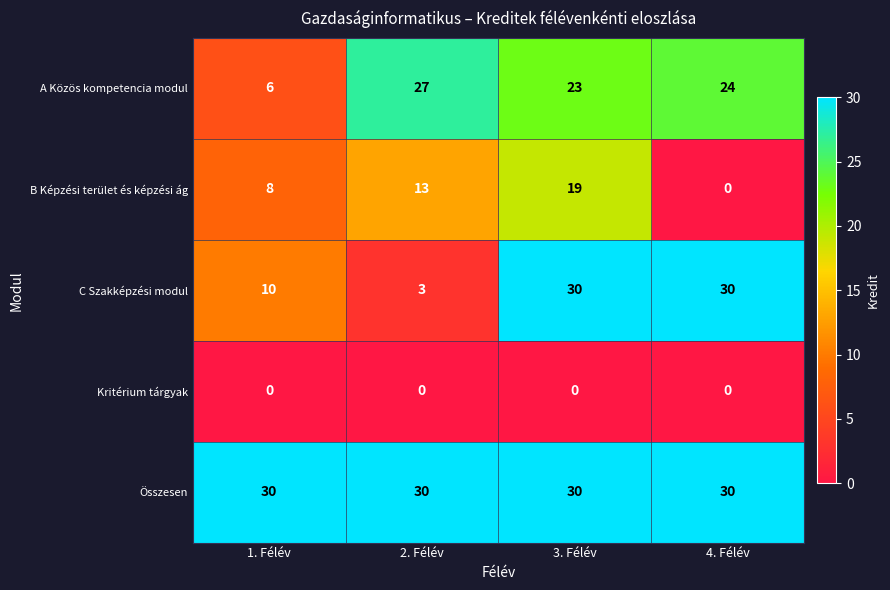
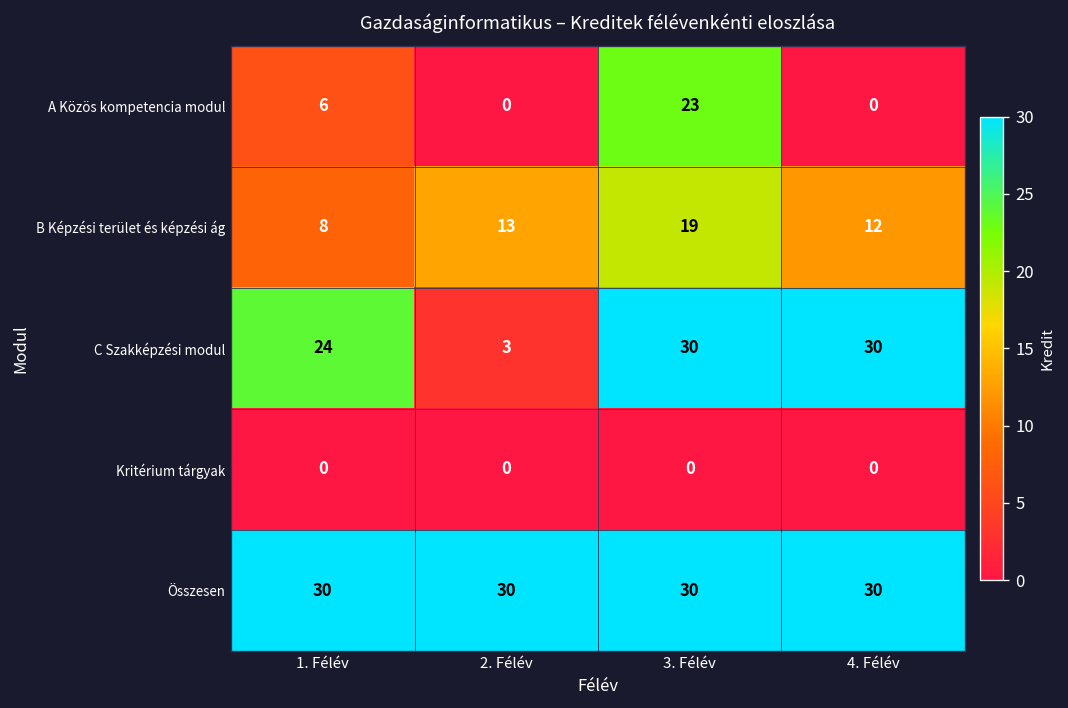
A Közös kompetencia modul, 2. Félév: 27 -> 0
A Közös kompetencia modul, 4. Félév: 24 -> 0
B Képzési terület és képzési ág, 4. Félév: 0 -> 12
C Szakképzési modul, 1. Félév: 10 -> 24
